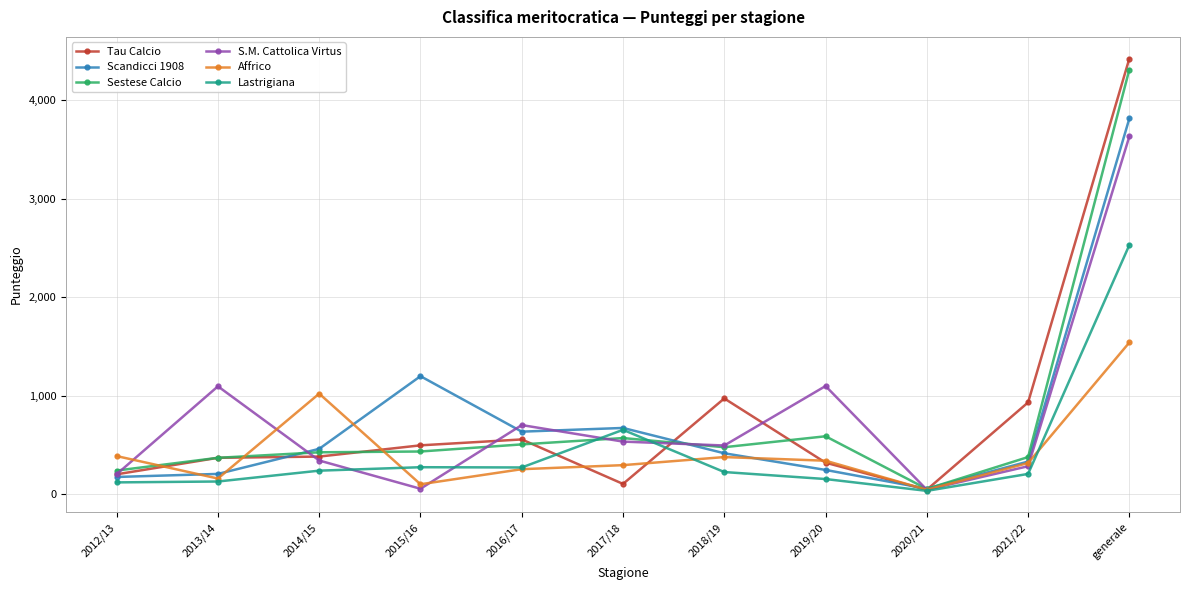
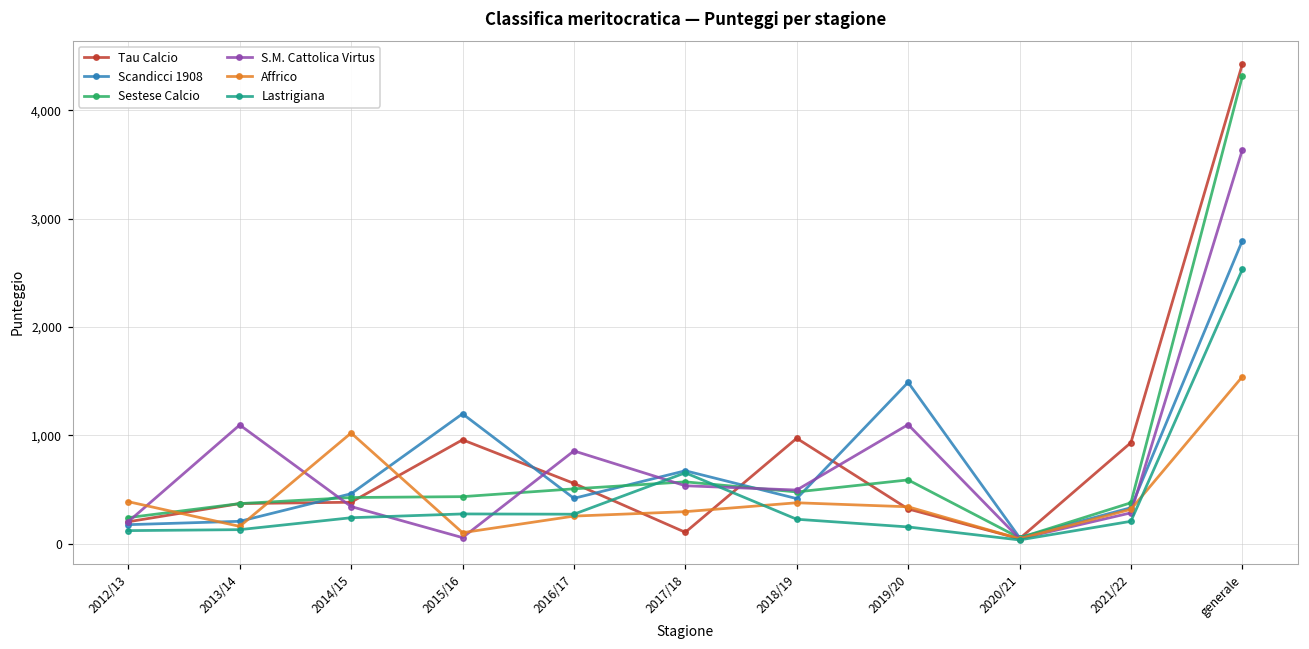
Tau Calcio, 2015/16: 500 -> 1,000
Scandicci 1908, 2016/17: 600 -> 400
S.M. Cattolica Virtus, 2016/17: 700 -> 900
Scandicci 1908, 2019/20: 200 -> 1,500
Scandicci 1908, generale: 3,800 -> 2,800
